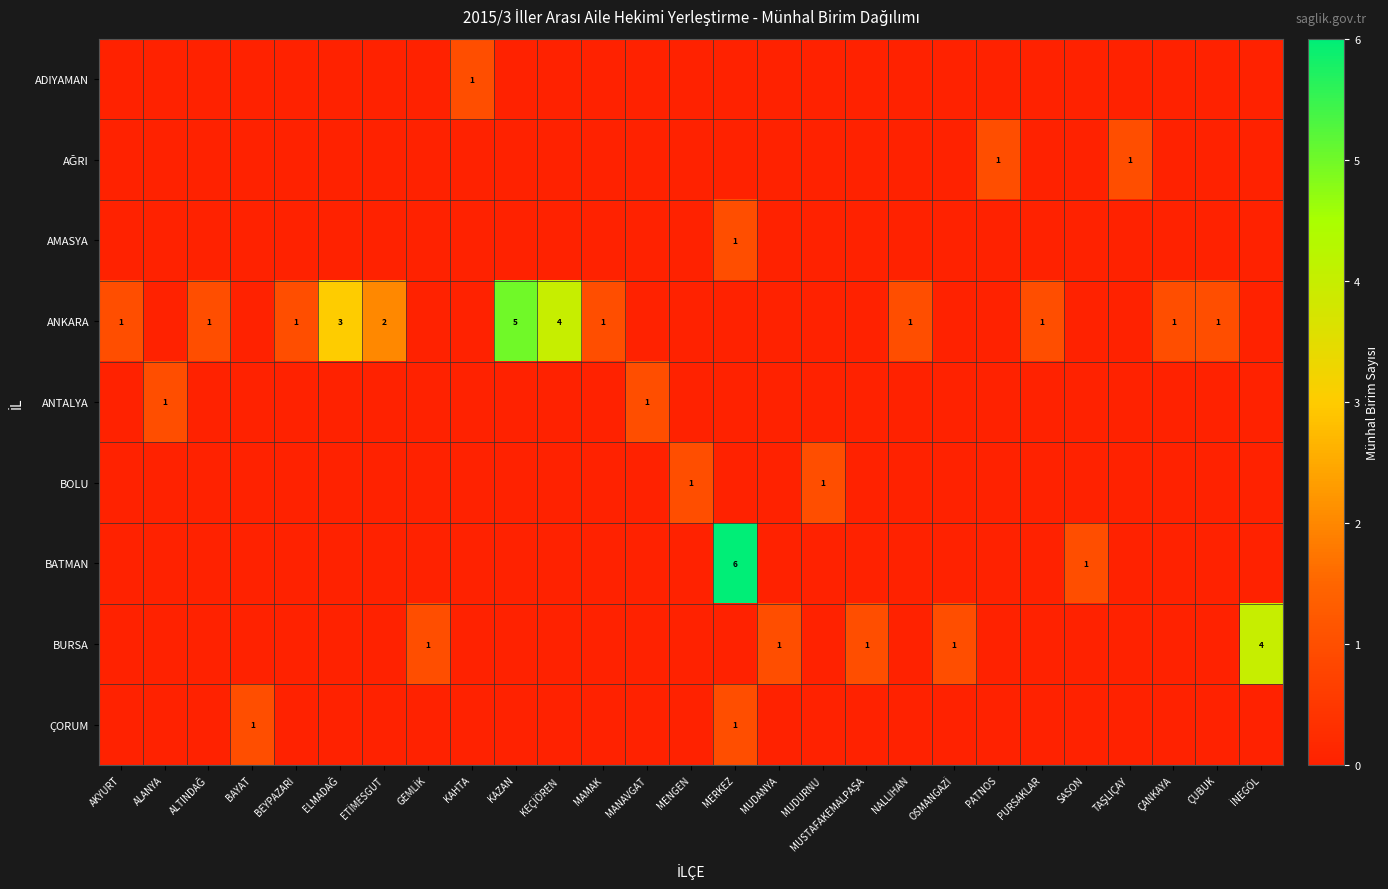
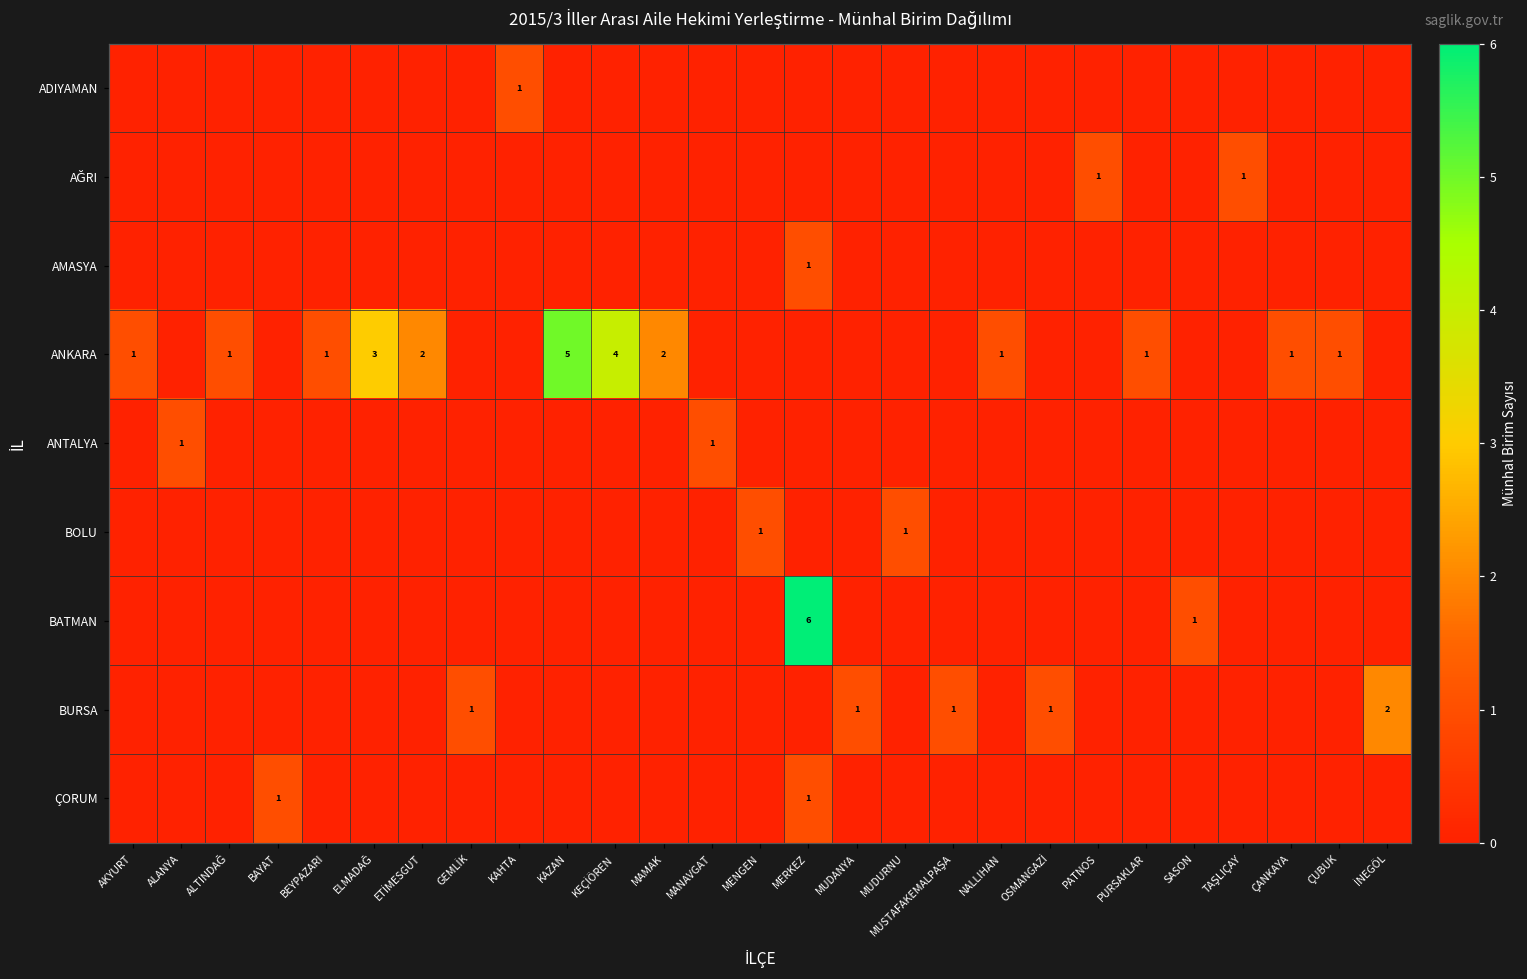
ANKARA, MAMAK: 1 -> 2
BURSA, İNEGÖL: 4 -> 2
